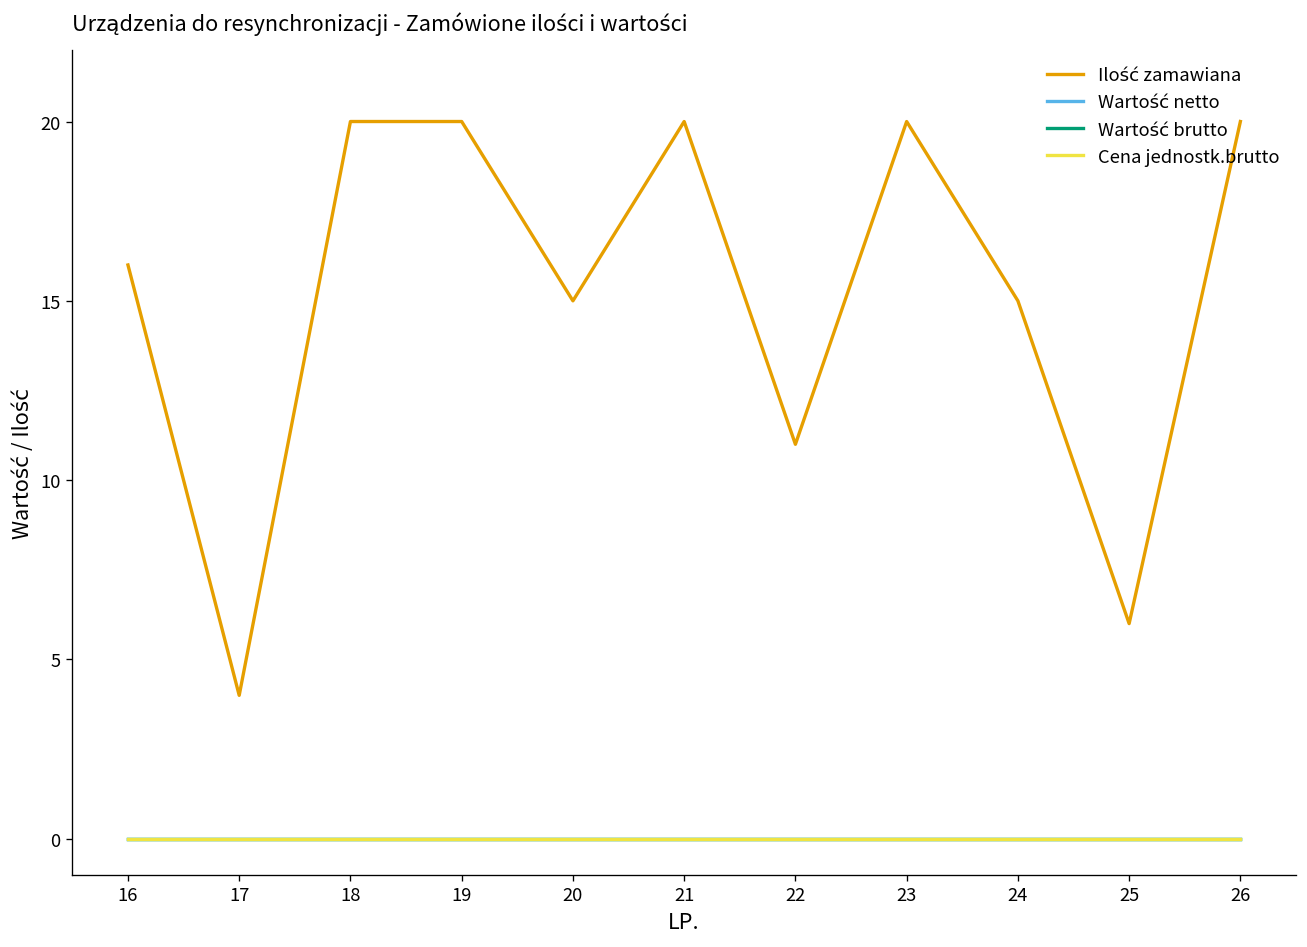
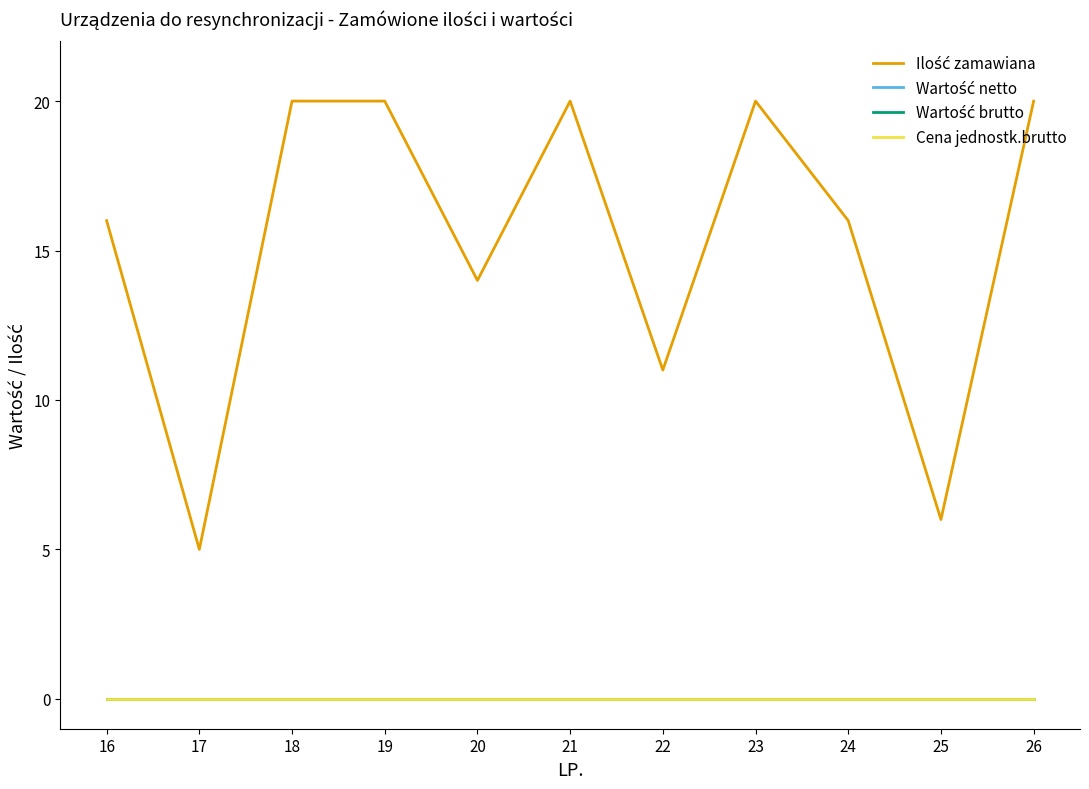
Ilość zamawiana, 17: 4 -> 5
Ilość zamawiana, 20: 15 -> 14
Ilość zamawiana, 24: 15 -> 16
